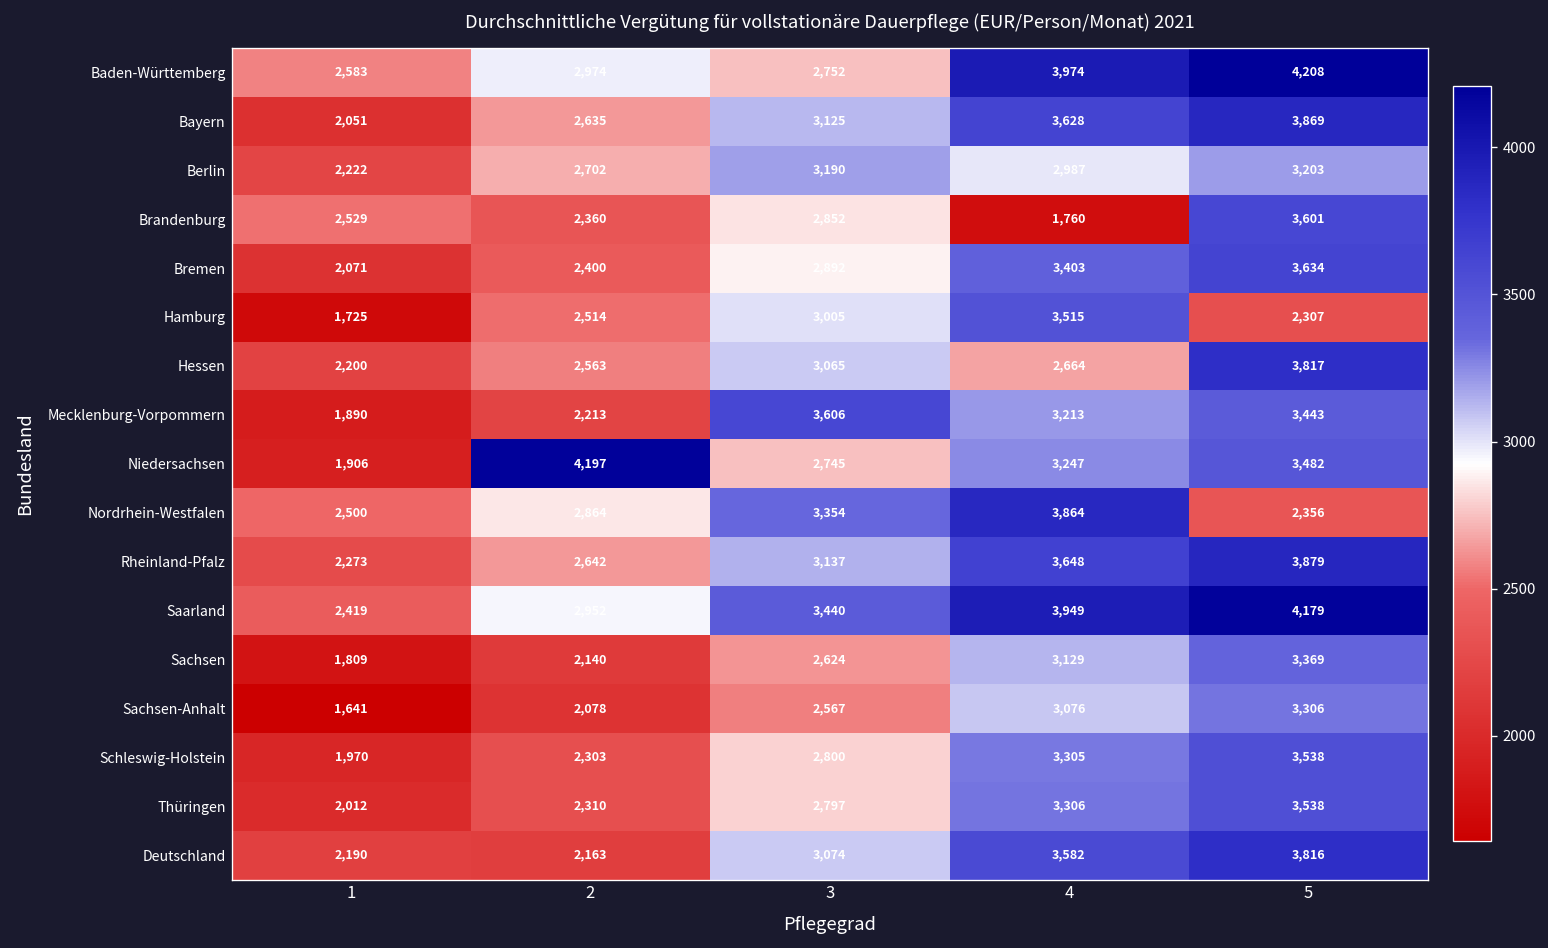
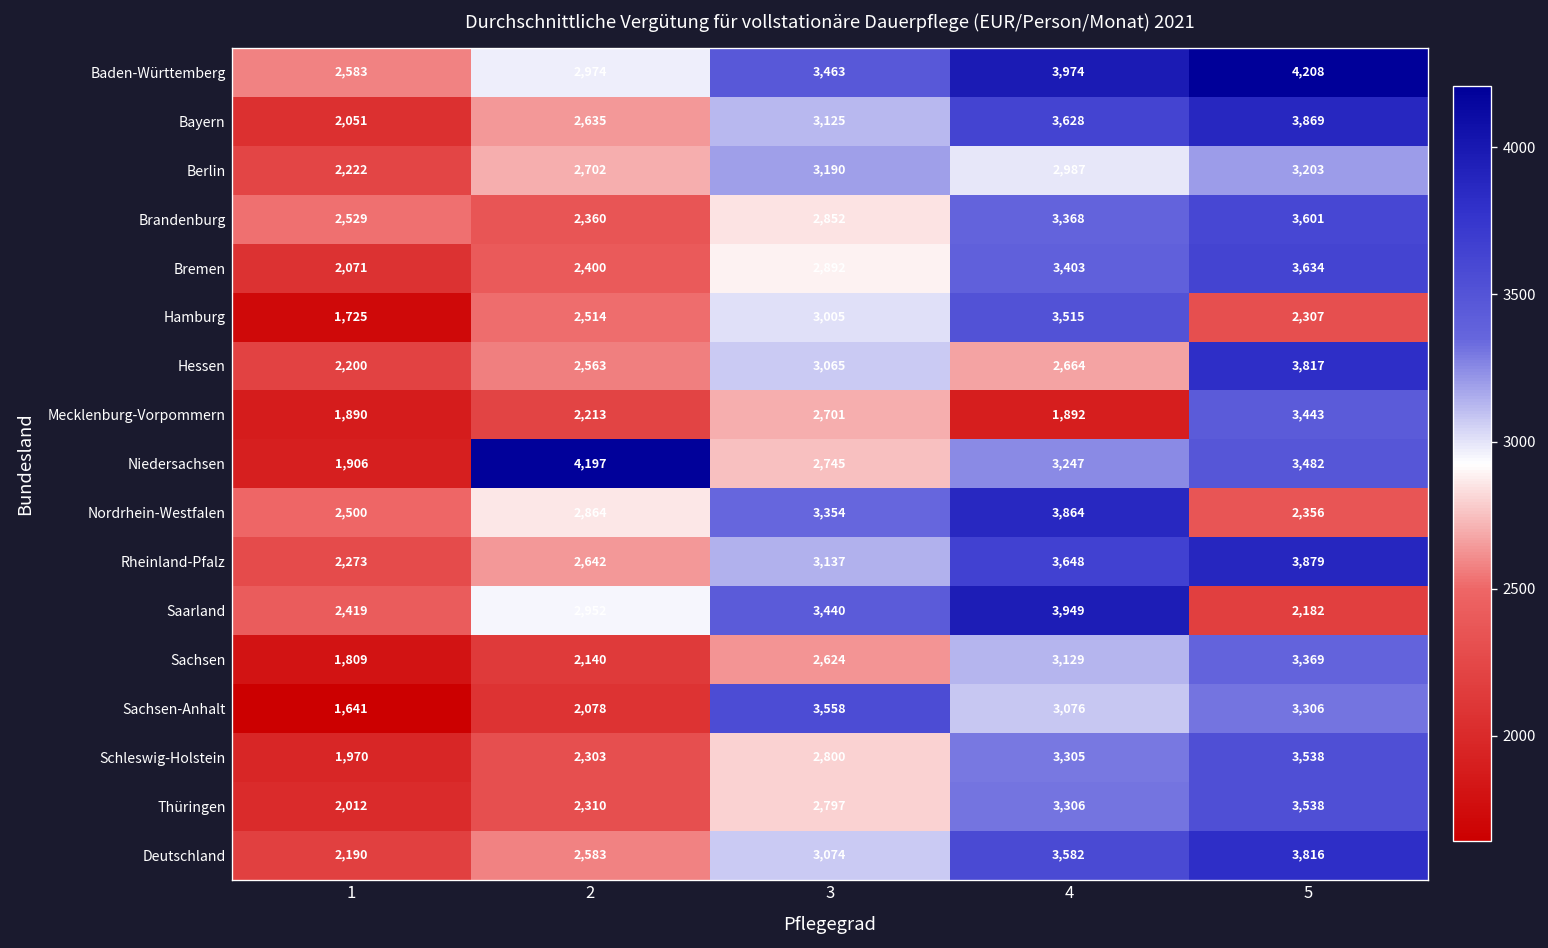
Baden-Württemberg, 3: 2,752 -> 3,463
Brandenburg, 4: 1,760 -> 3,368
Mecklenburg-Vorpommern, 3: 3,606 -> 2,701
Mecklenburg-Vorpommern, 4: 3,213 -> 1,892
Saarland, 5: 4,179 -> 2,182
Sachsen-Anhalt, 3: 2,567 -> 3,558
Deutschland, 2: 2,163 -> 2,583
